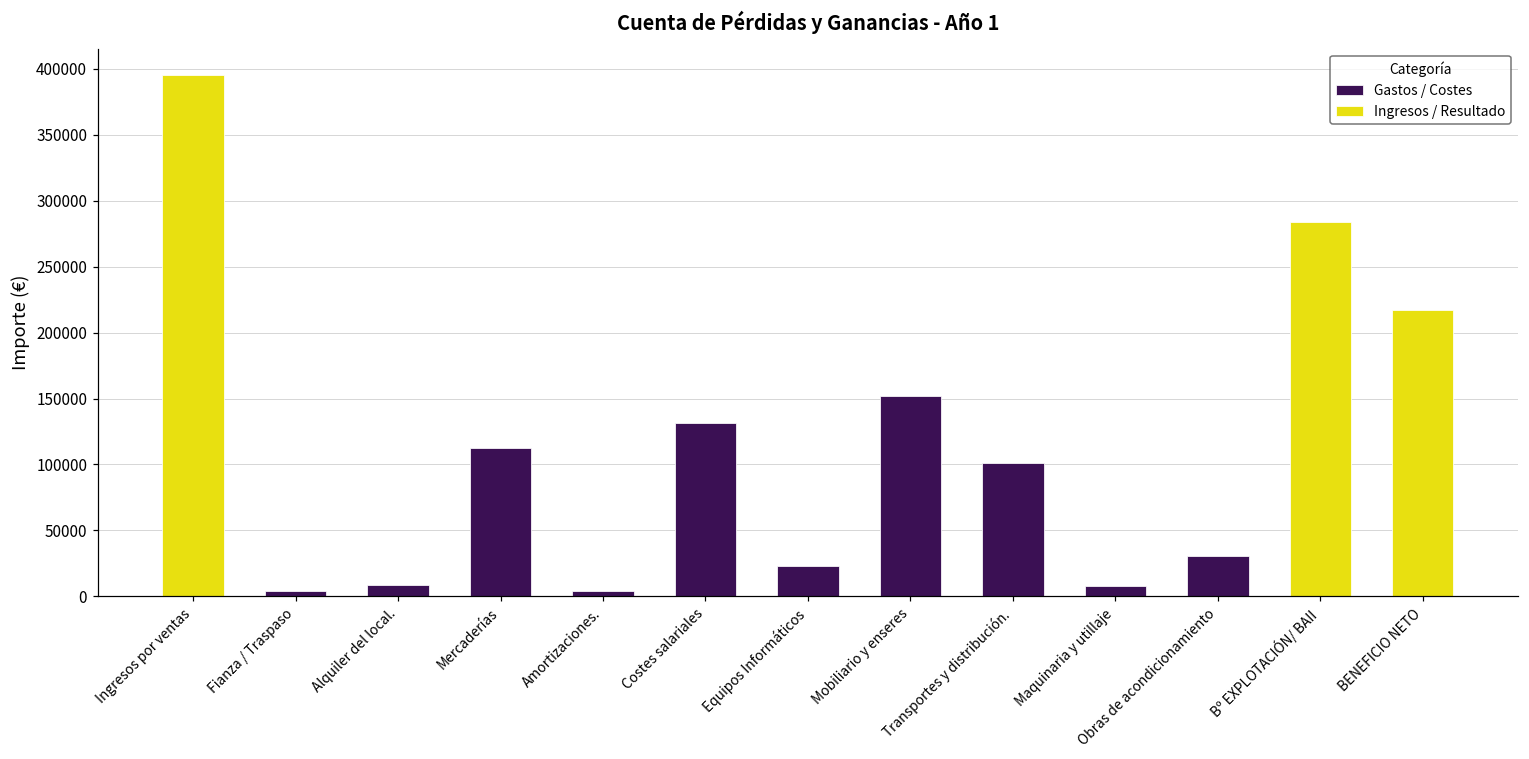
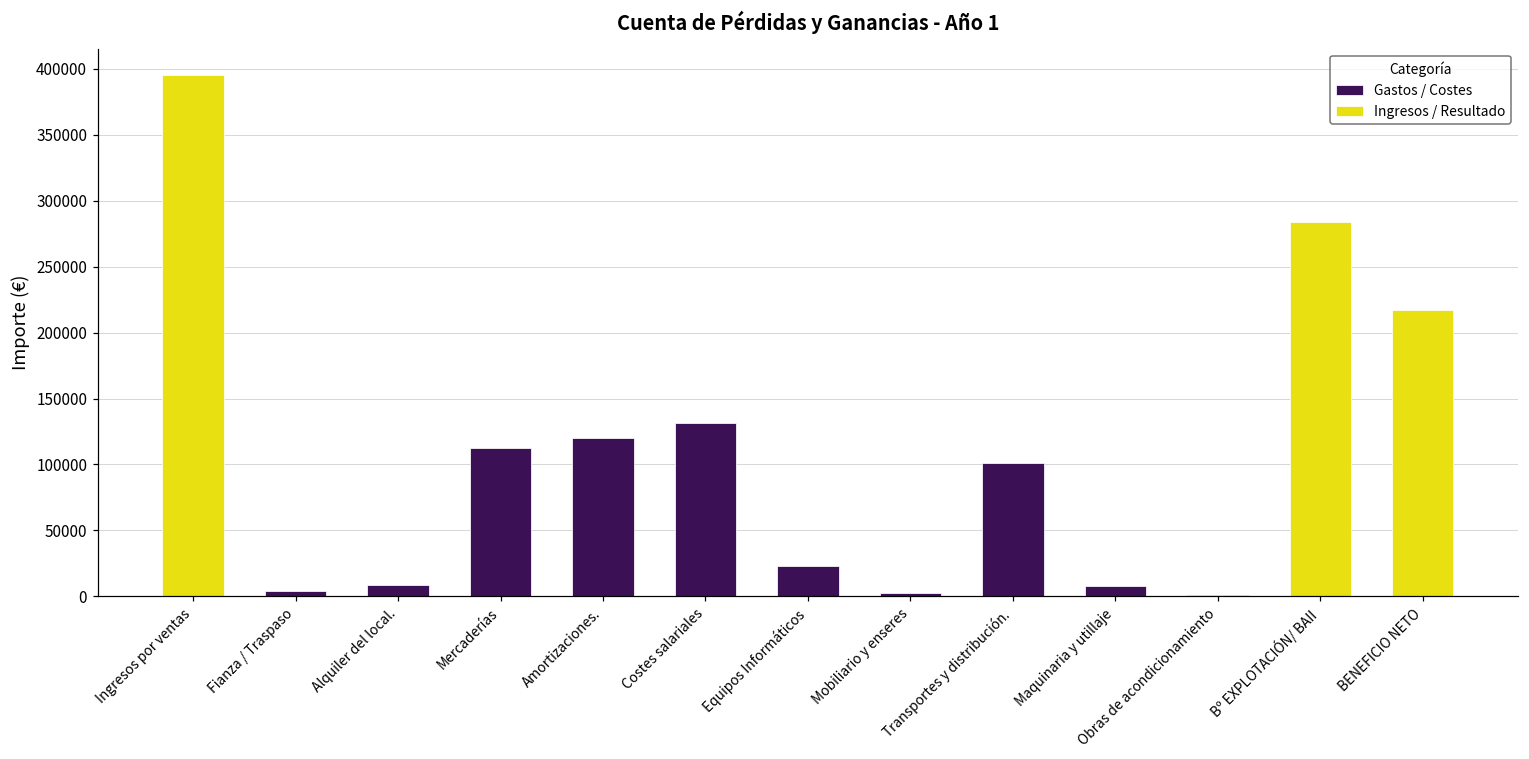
Gastos / Costes, Amortizaciones.: 4000 -> 120000
Gastos / Costes, Mobiliario y enseres: 152000 -> 3000
Gastos / Costes, Obras de acondicionamiento: 30000 -> 1000
